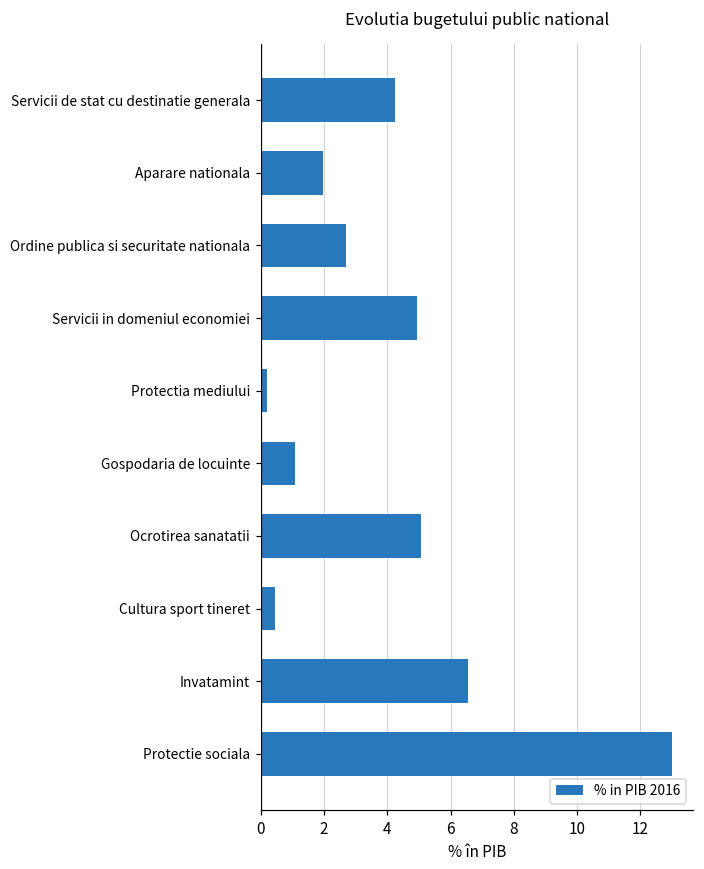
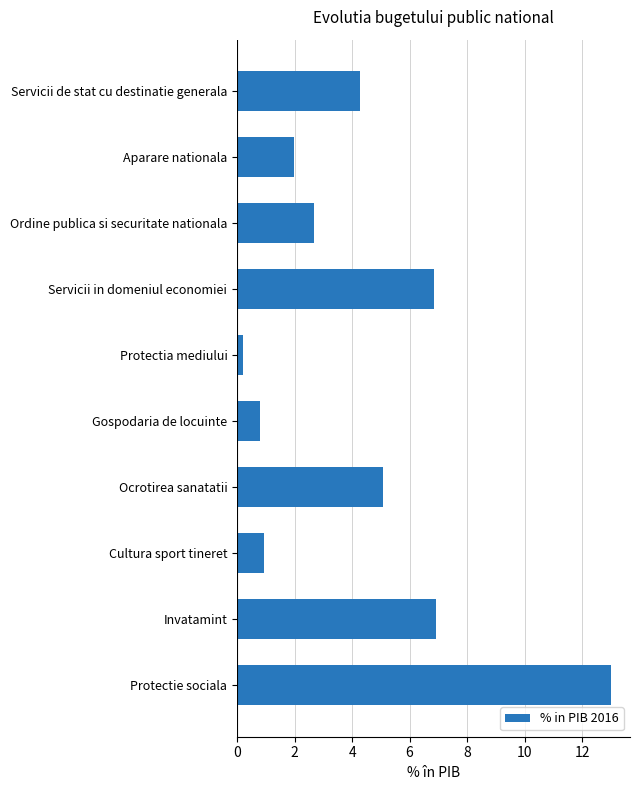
Servicii in domeniul economiei: 4.9 -> 6.9
Gospodaria de locuinte: 1.1 -> 0.8
Cultura sport tineret: 0.5 -> 0.9
Invatamint: 6.6 -> 6.9
